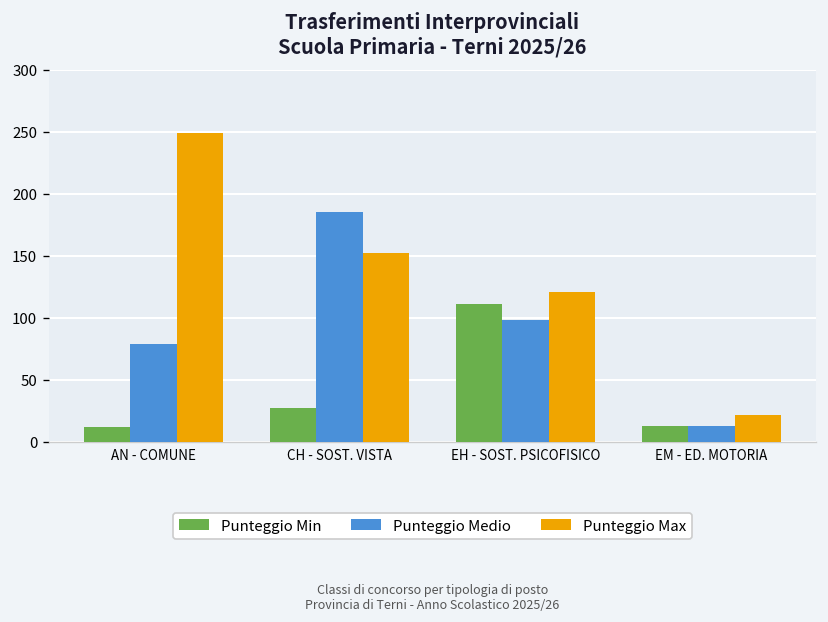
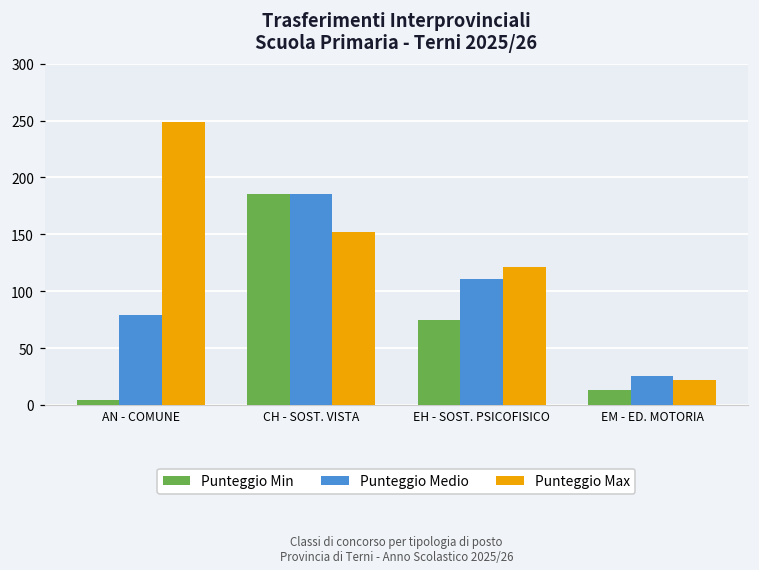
Punteggio Min, AN - COMUNE: 12 -> 4
Punteggio Min, CH - SOST. VISTA: 27 -> 185
Punteggio Min, EH - SOST. PSICOFISICO: 111 -> 75
Punteggio Medio, EH - SOST. PSICOFISICO: 98 -> 111
Punteggio Medio, EM - ED. MOTORIA: 13 -> 26
